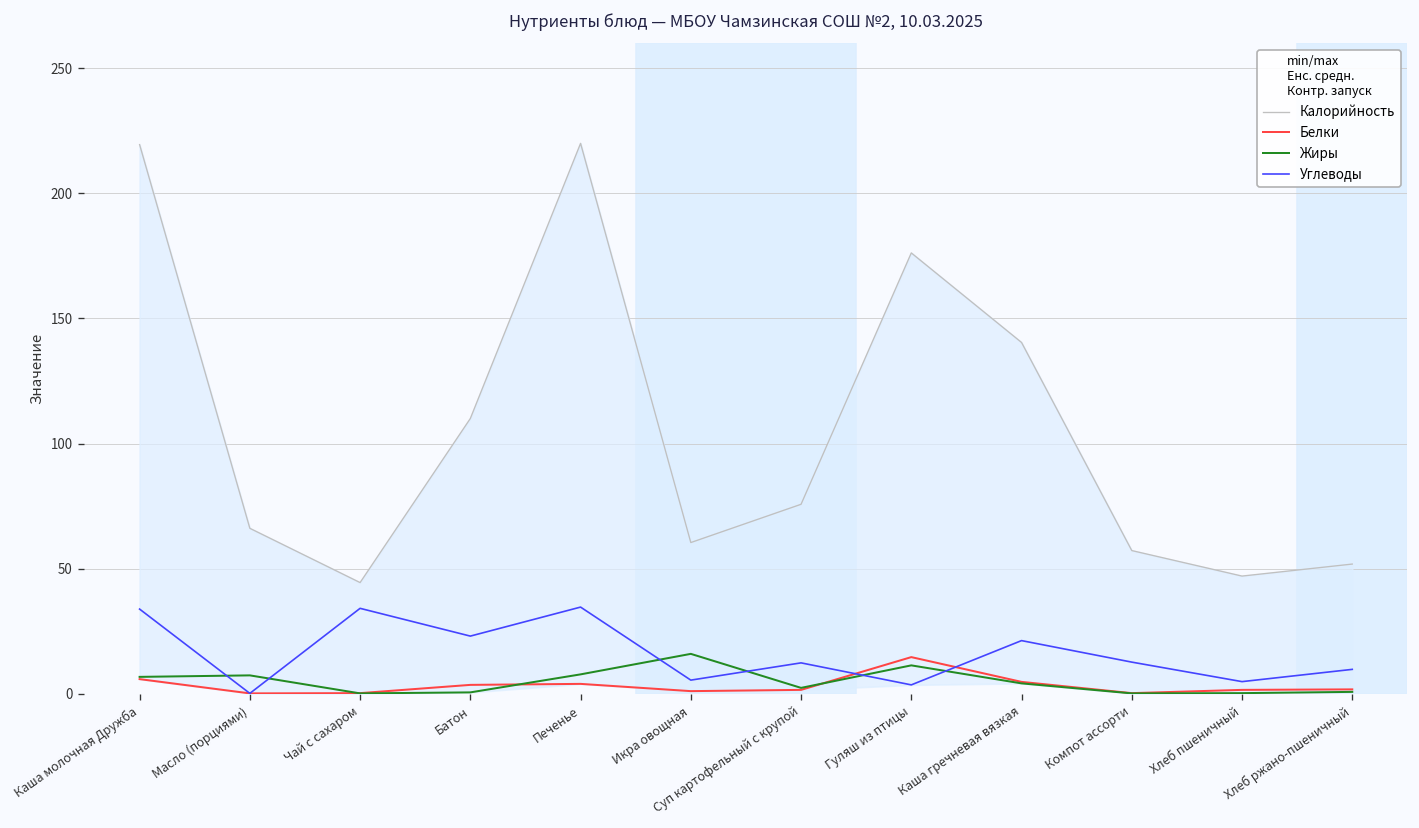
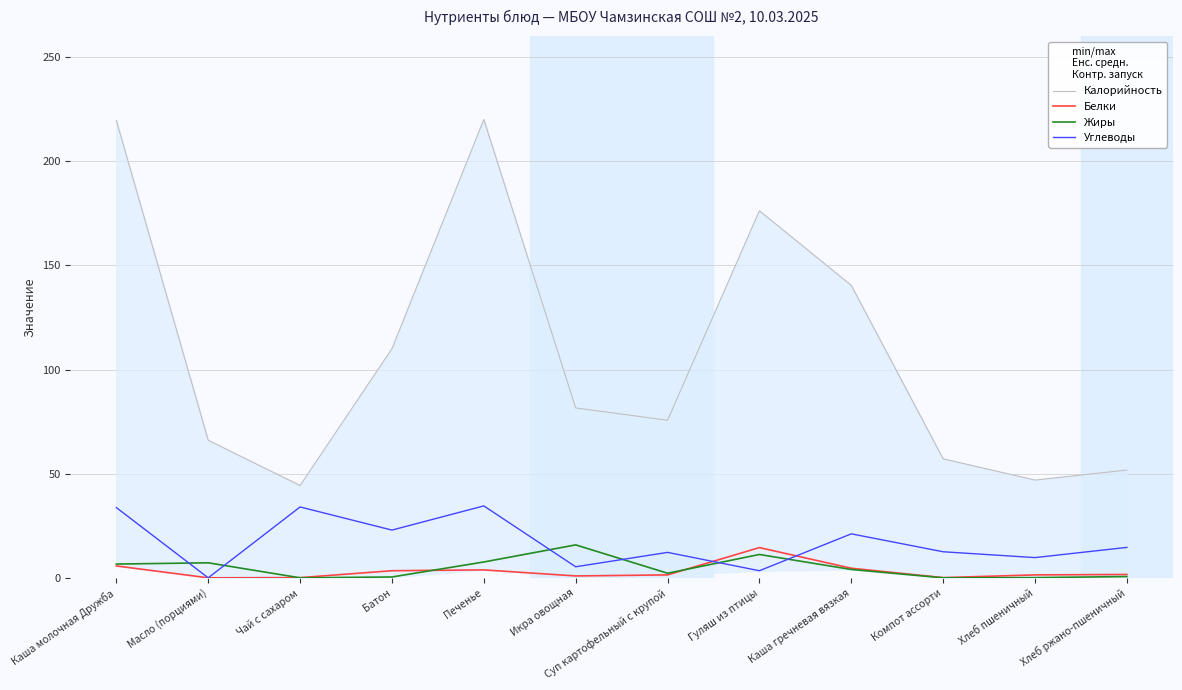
Калорийность, Икра овощная: 60 -> 82
Углеводы, Хлеб пшеничный: 5 -> 10
Углеводы, Хлеб ржано-пшеничный: 10 -> 15
